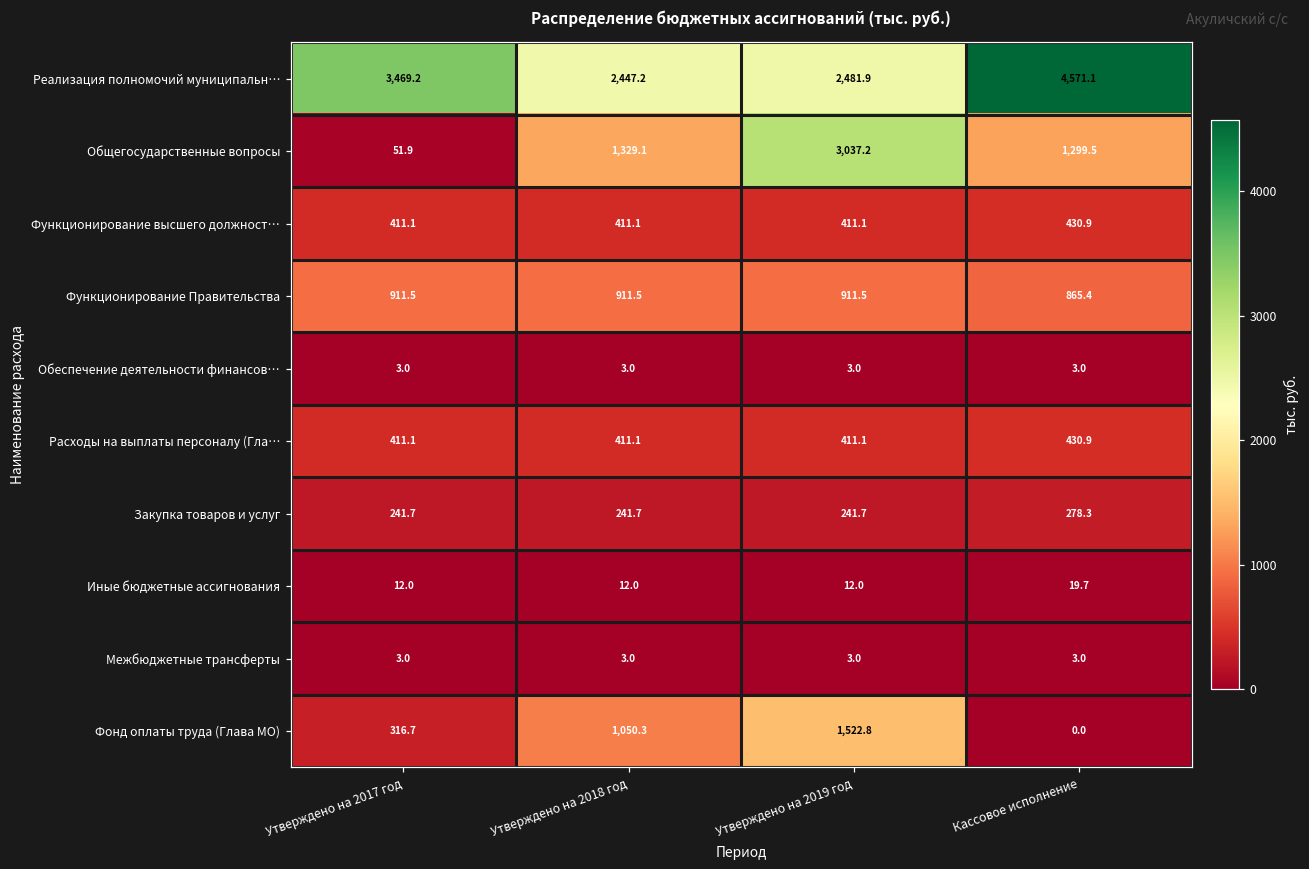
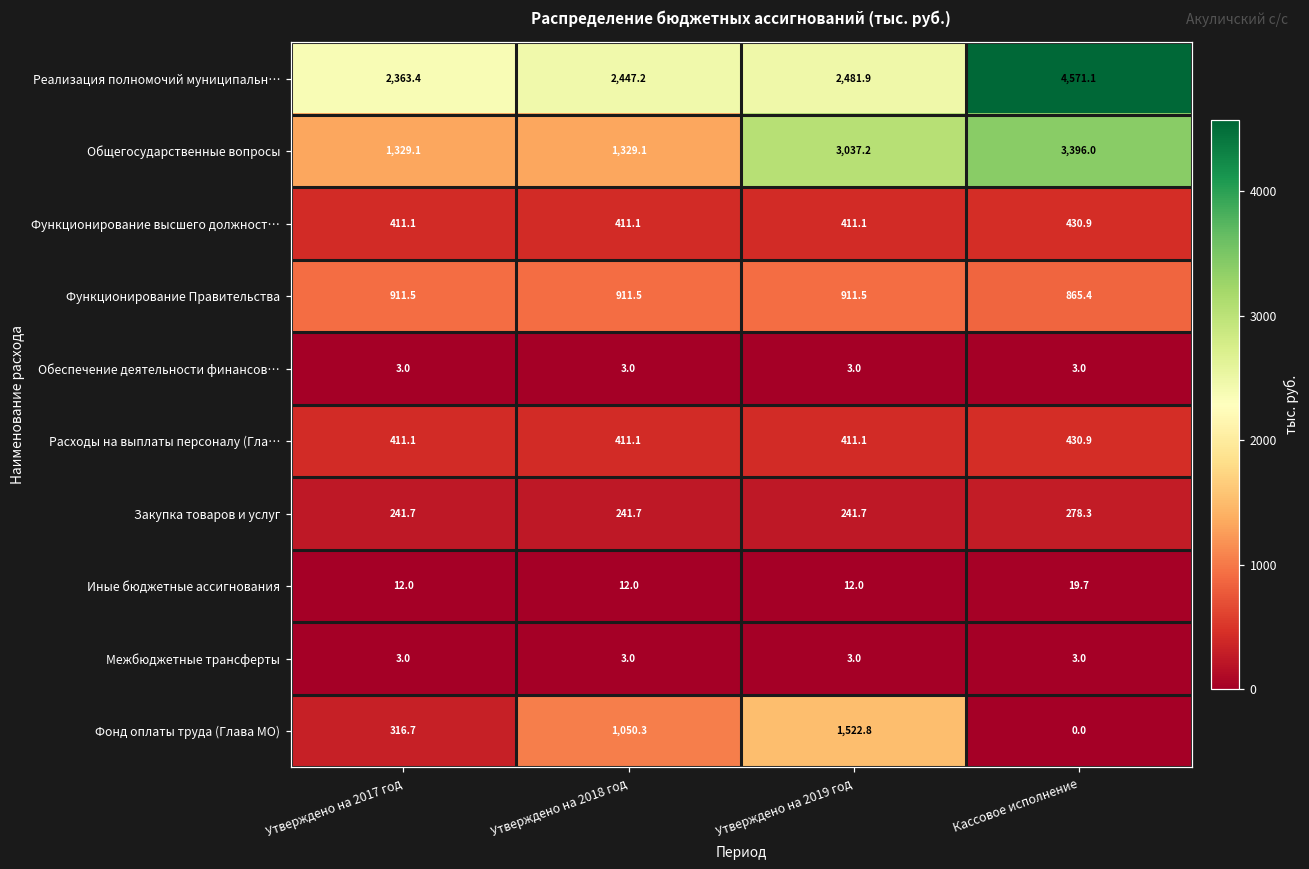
Реализация полномочий муниципальн…, Утверждено на 2017 год: 3,469.2 -> 2,363.4
Общегосударственные вопросы, Утверждено на 2017 год: 51.9 -> 1,329.1
Общегосударственные вопросы, Кассовое исполнение: 1,299.5 -> 3,396.0
